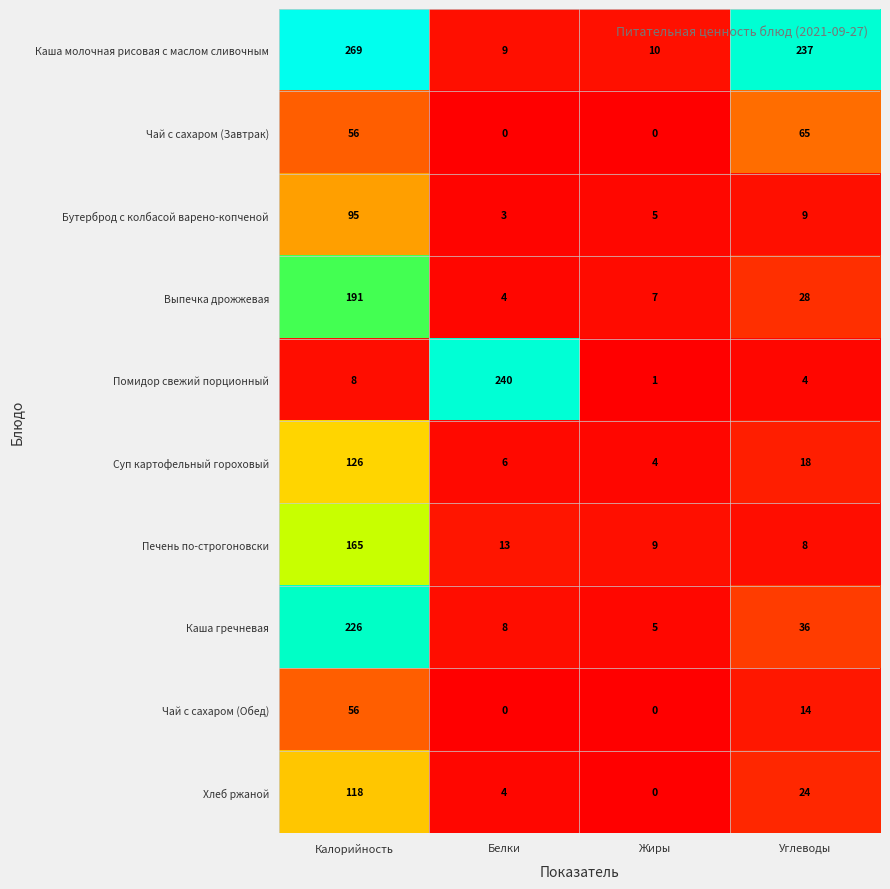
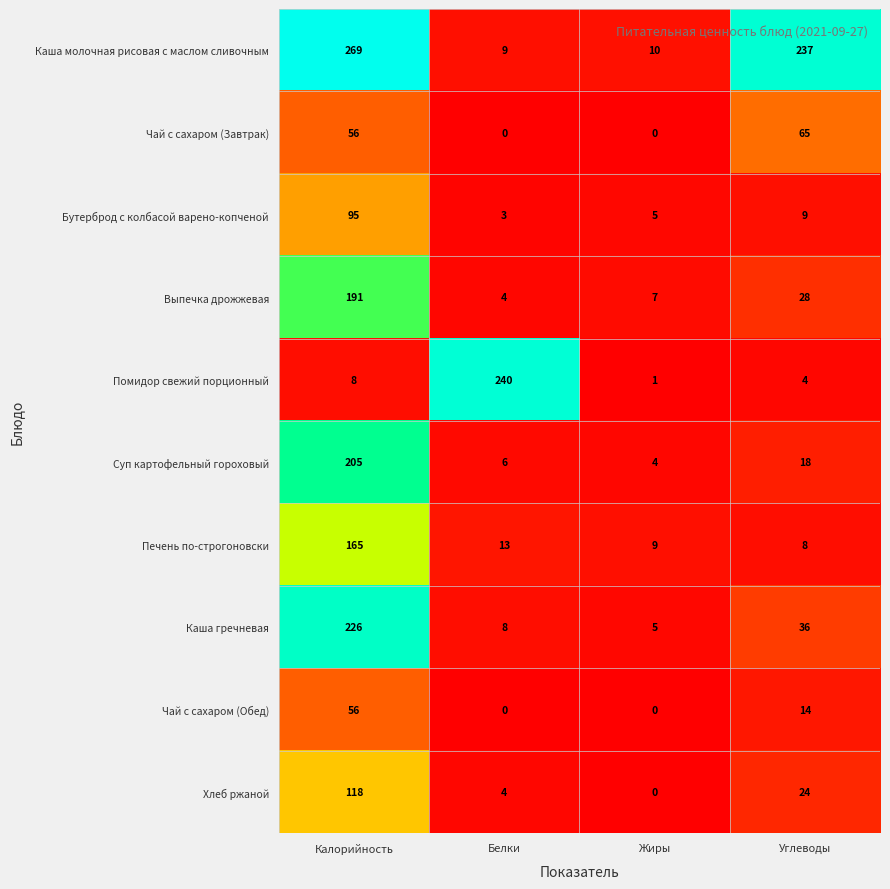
Суп картофельный гороховый, Калорийность: 126 -> 205
